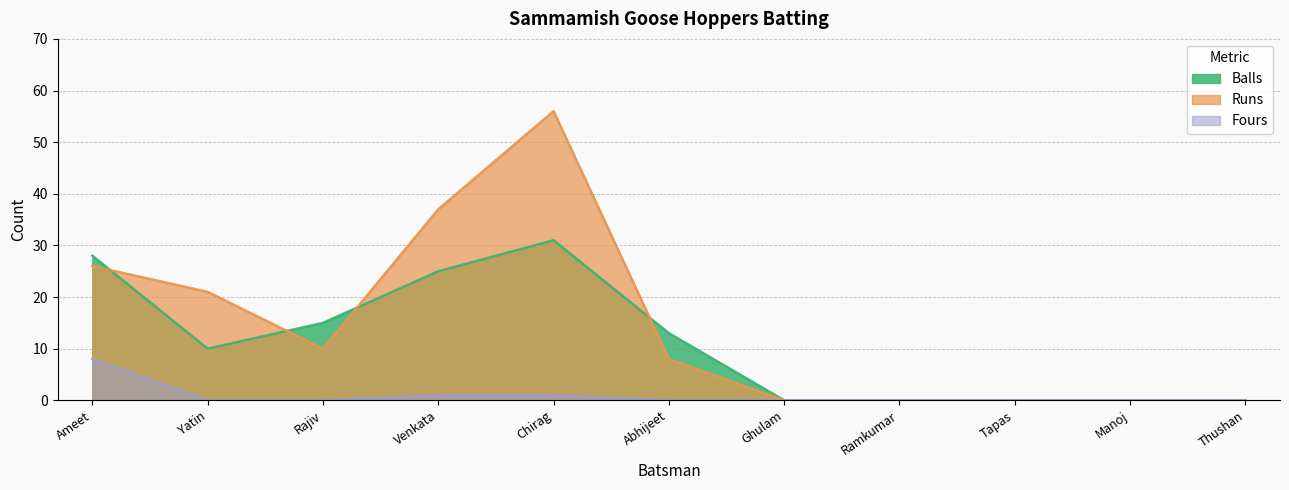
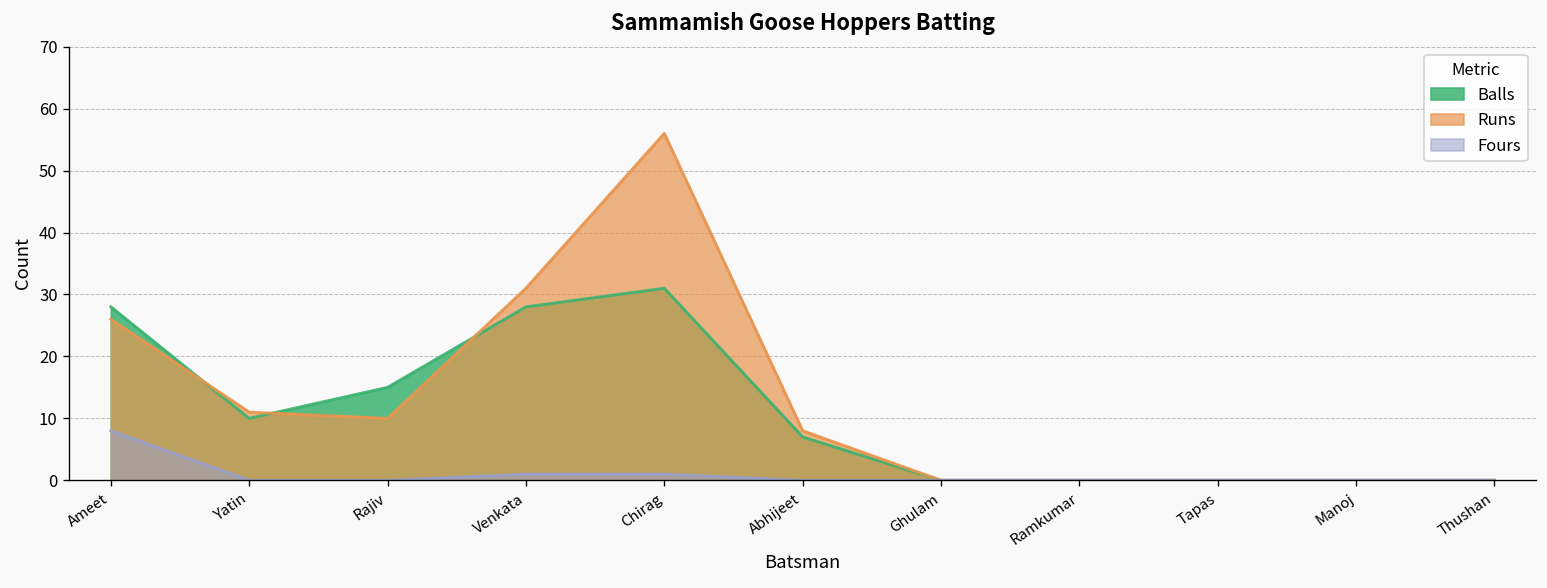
Runs, Yatin: 21 -> 11
Balls, Venkata: 25 -> 28
Runs, Venkata: 37 -> 31
Balls, Abhijeet: 13 -> 7
